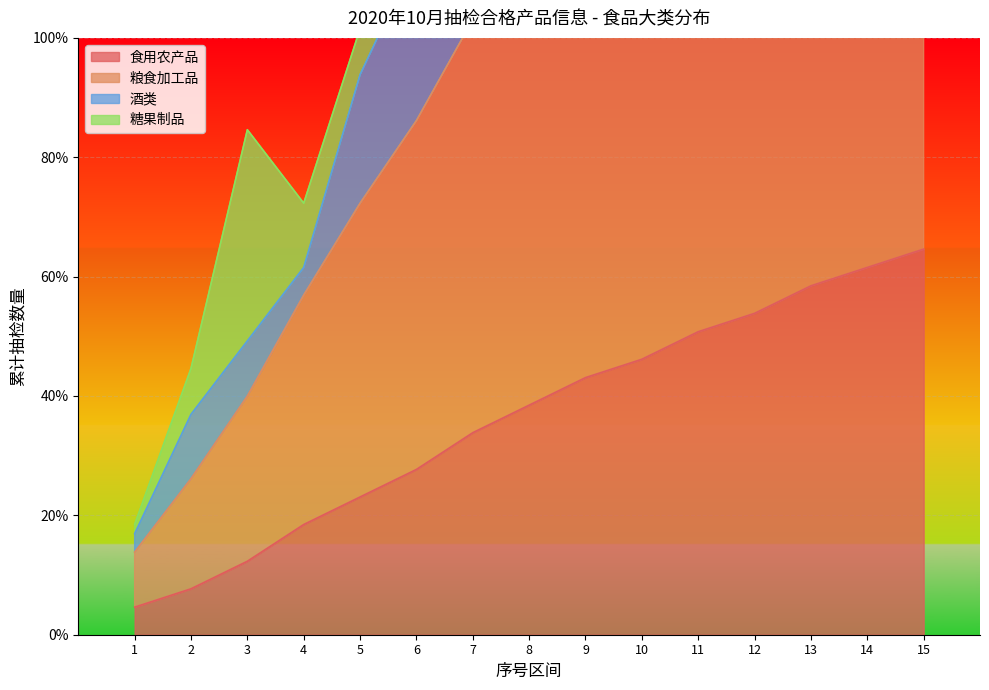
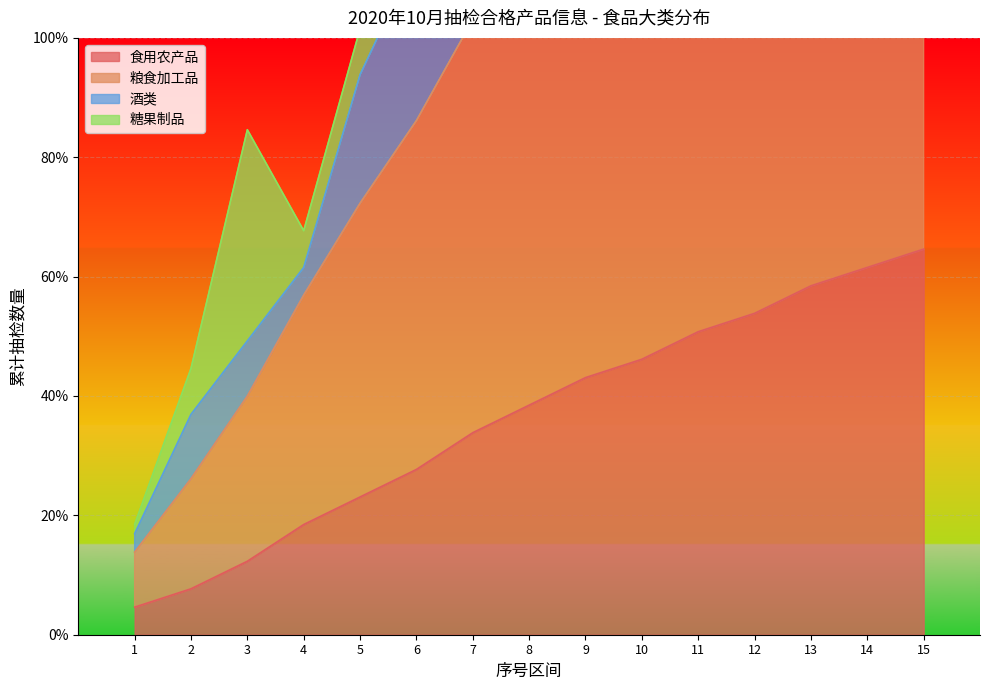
糖果制品, 4: 11% -> 6%
